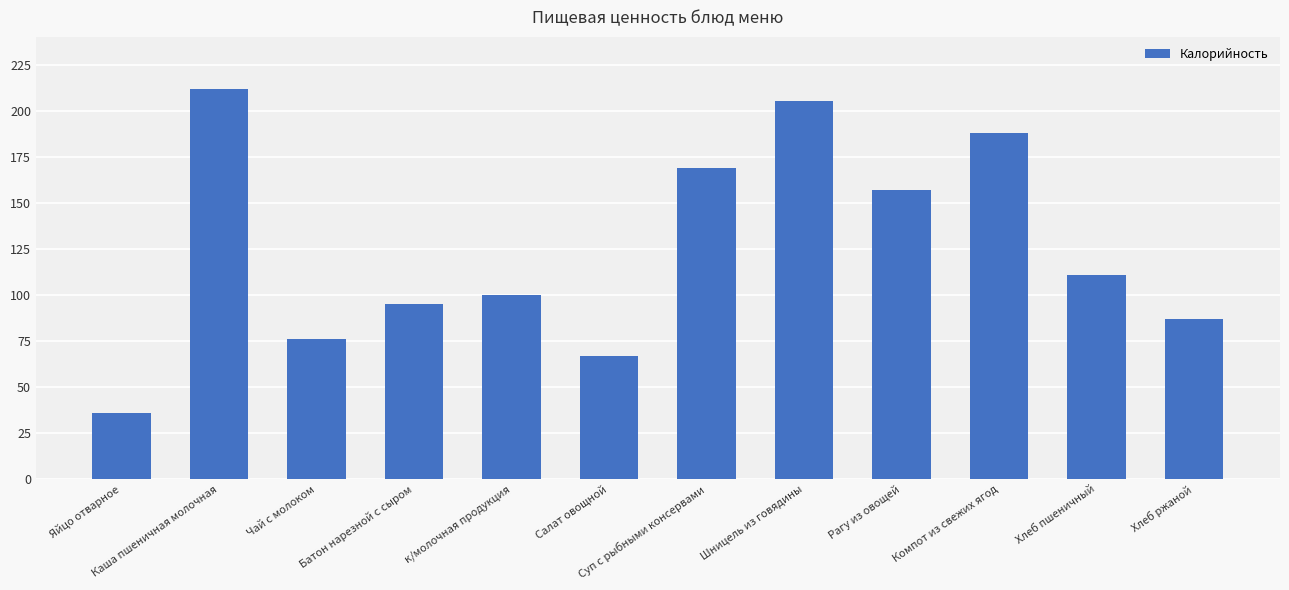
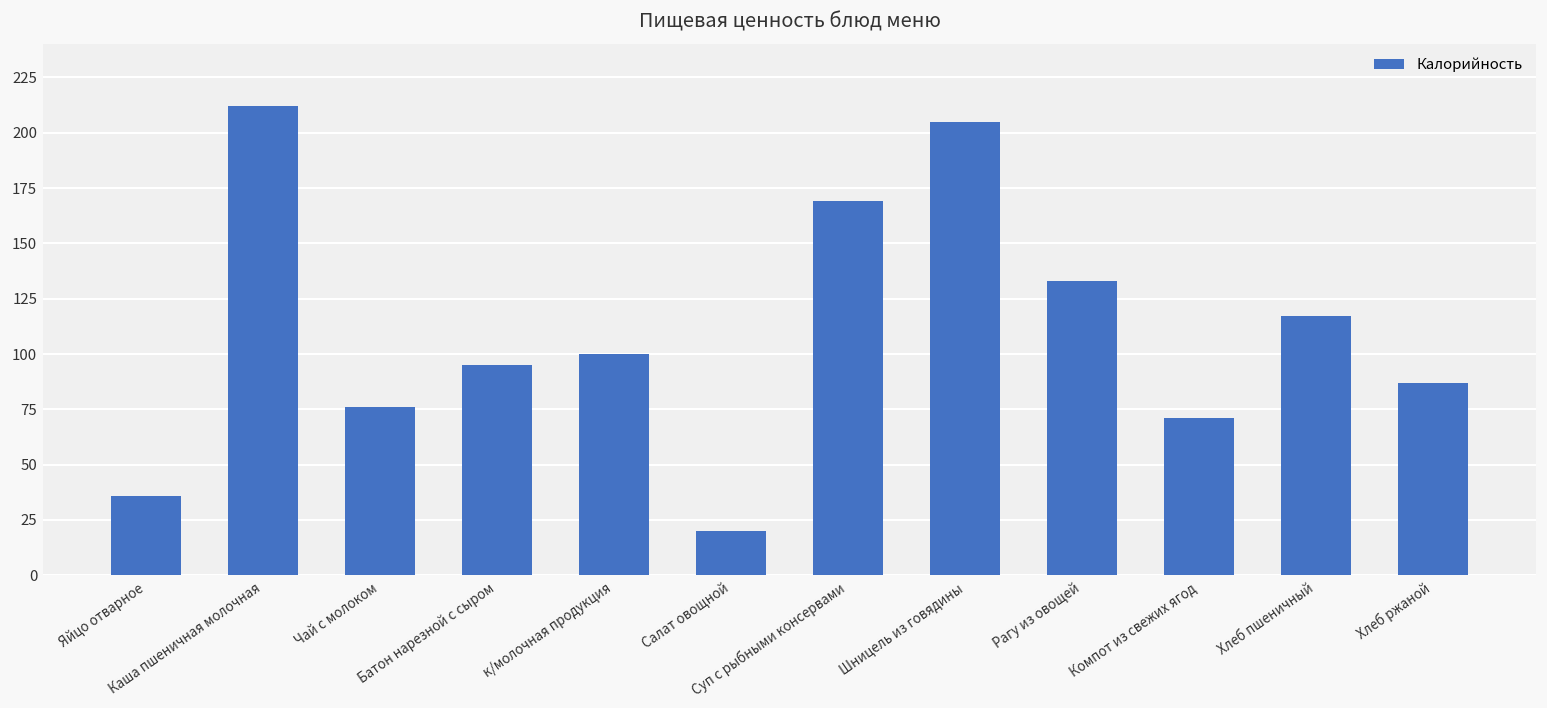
Салат овощной: 67 -> 20
Рагу из овощей: 157 -> 133
Компот из свежих ягод: 188 -> 71
Хлеб пшеничный: 111 -> 117
